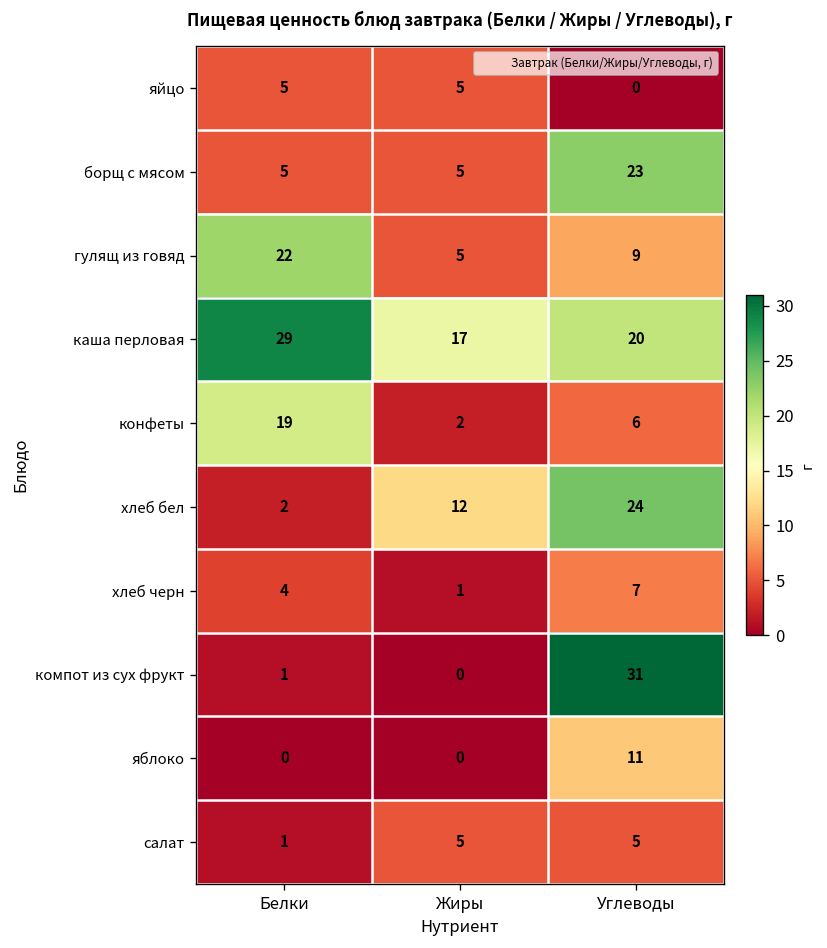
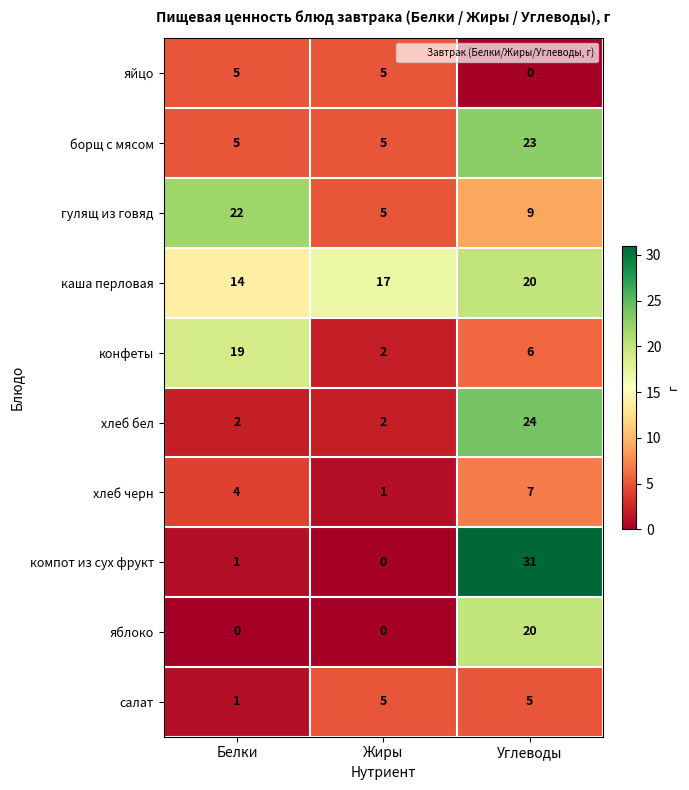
каша перловая, Белки: 29 -> 14
хлеб бел, Жиры: 12 -> 2
яблоко, Углеводы: 11 -> 20
